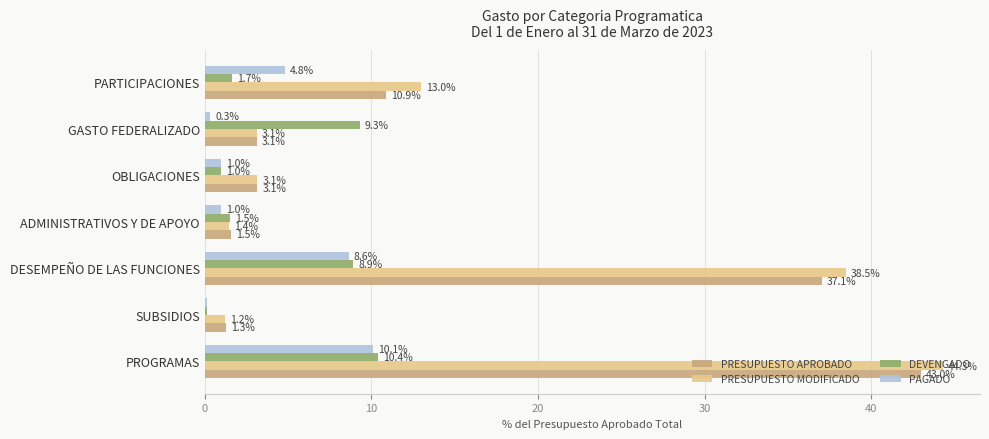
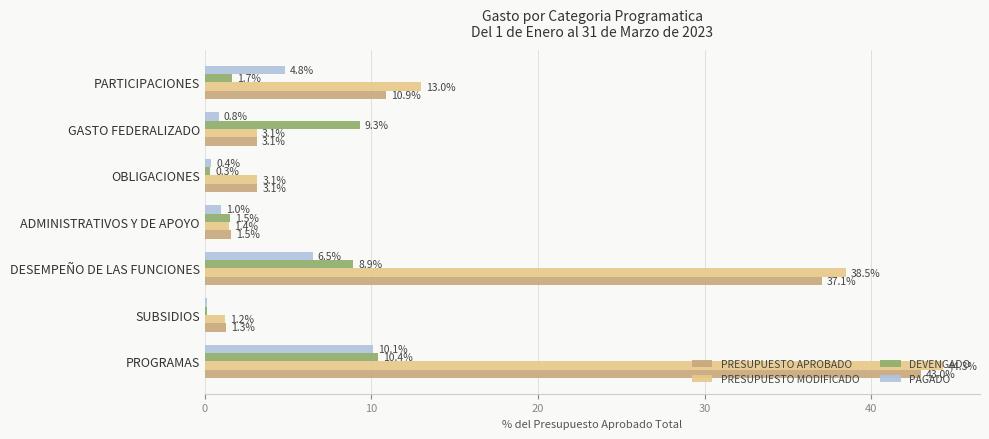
PAGADO, GASTO FEDERALIZADO: 0.3% -> 0.8%
PAGADO, OBLIGACIONES: 1.0% -> 0.4%
DEVENGADO, OBLIGACIONES: 1.0% -> 0.3%
PAGADO, DESEMPEÑO DE LAS FUNCIONES: 8.6% -> 6.5%
